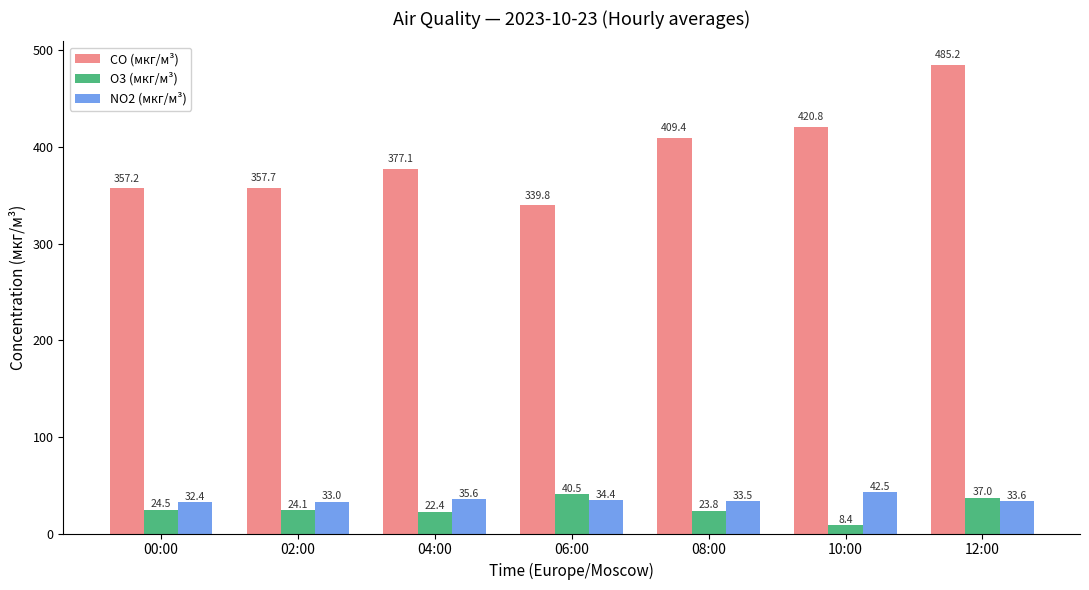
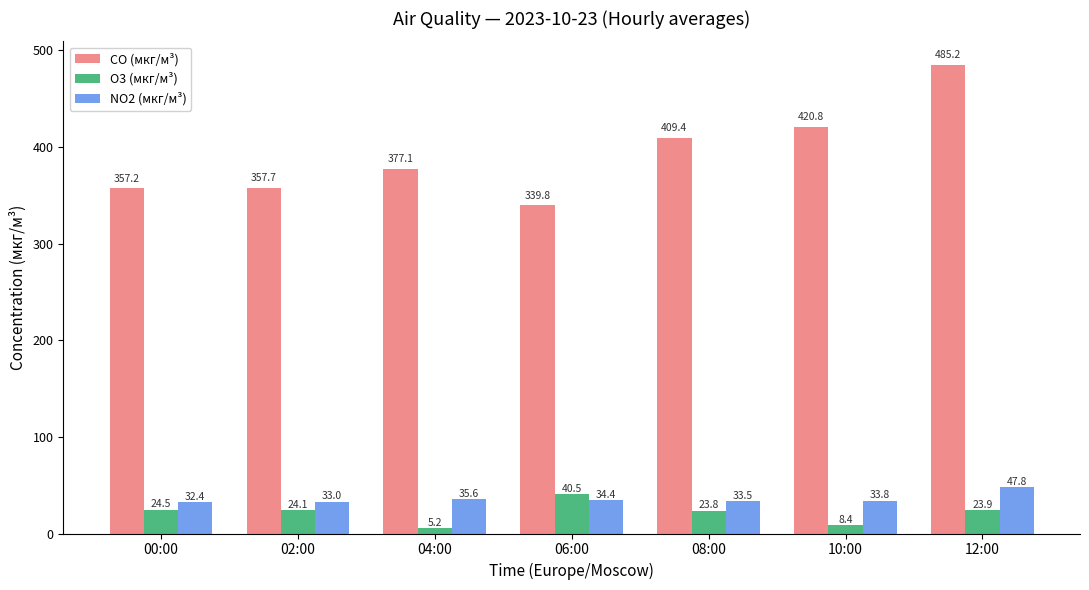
O3 (мкг/м³), 04:00: 22.4 -> 5.2
NO2 (мкг/м³), 10:00: 42.5 -> 33.8
O3 (мкг/м³), 12:00: 37.0 -> 23.9
NO2 (мкг/м³), 12:00: 33.6 -> 47.8
